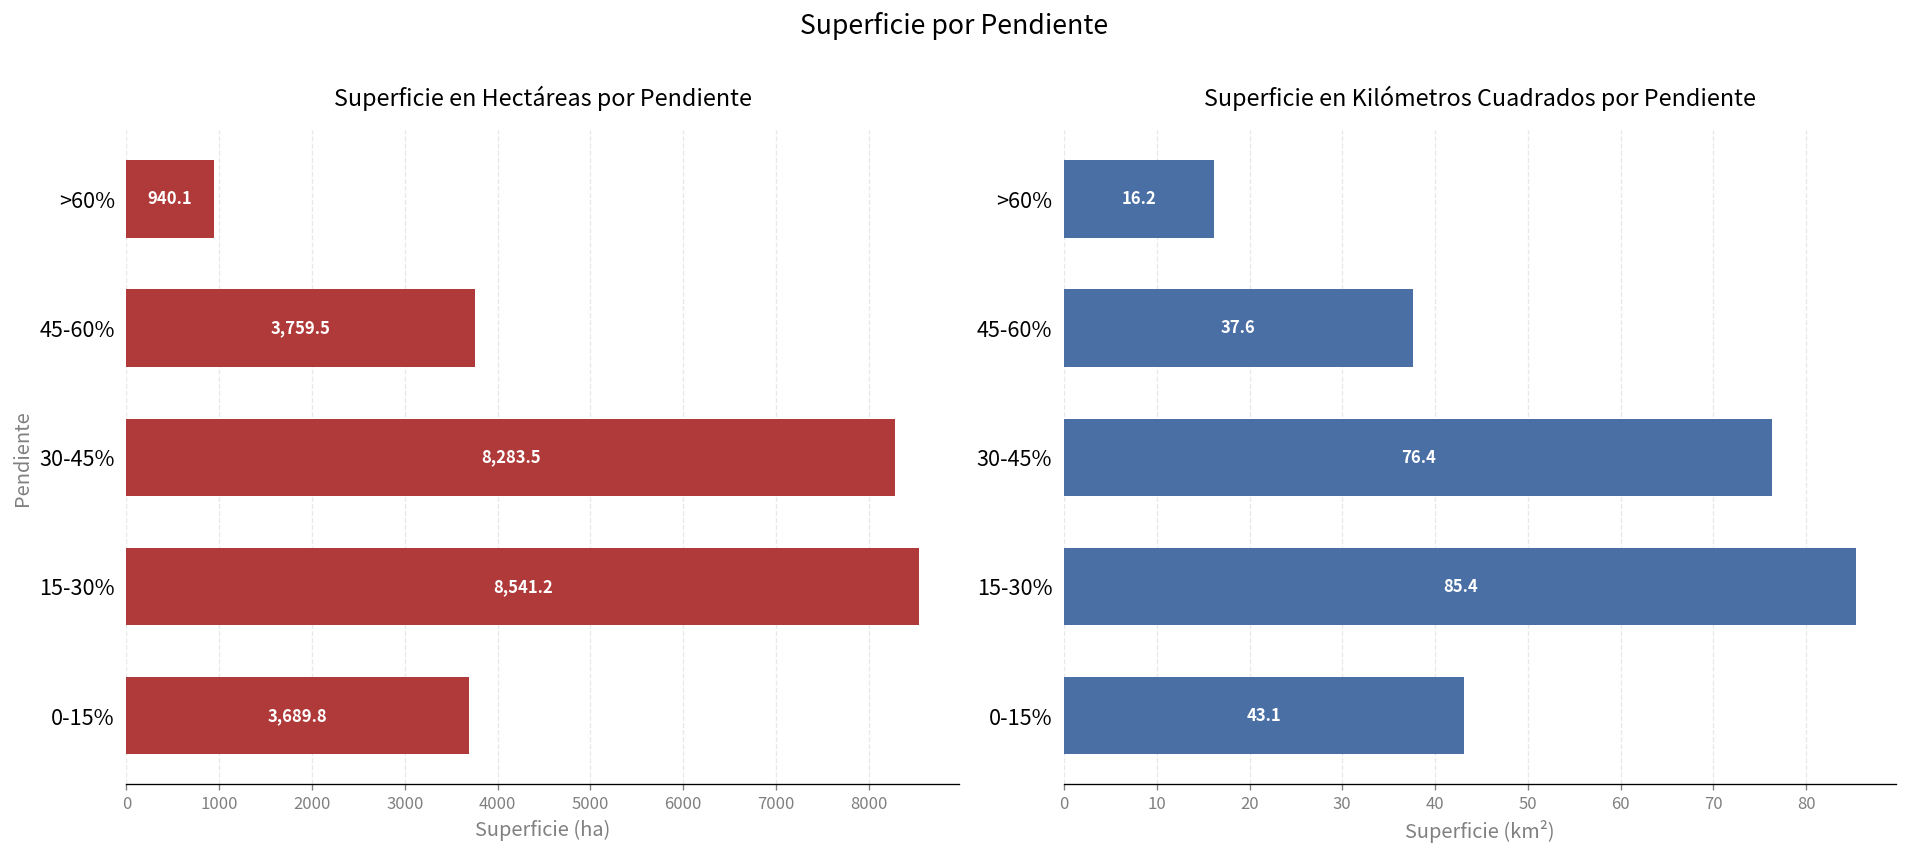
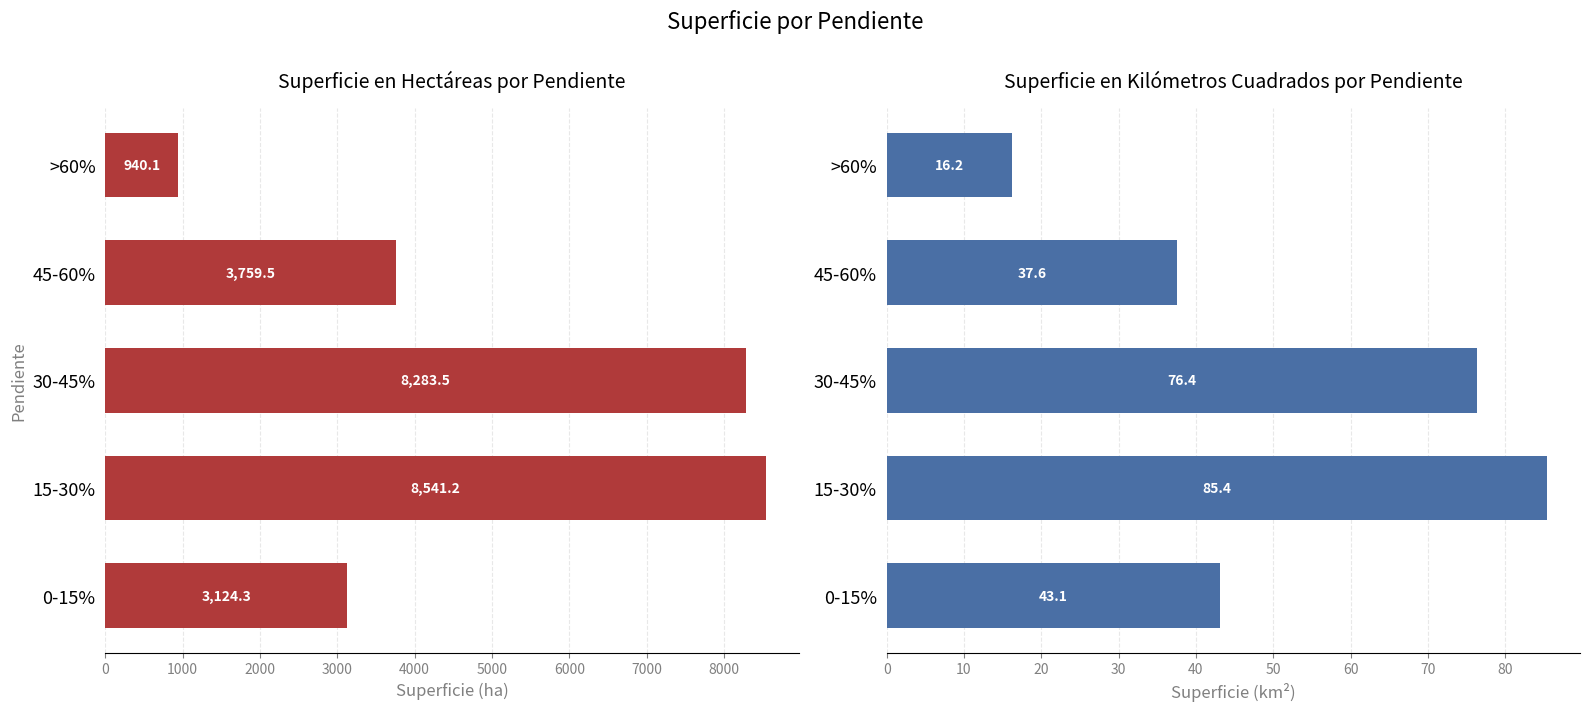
Superficie en Hectáreas por Pendiente, 0-15%: 3,689.8 -> 3,124.3
